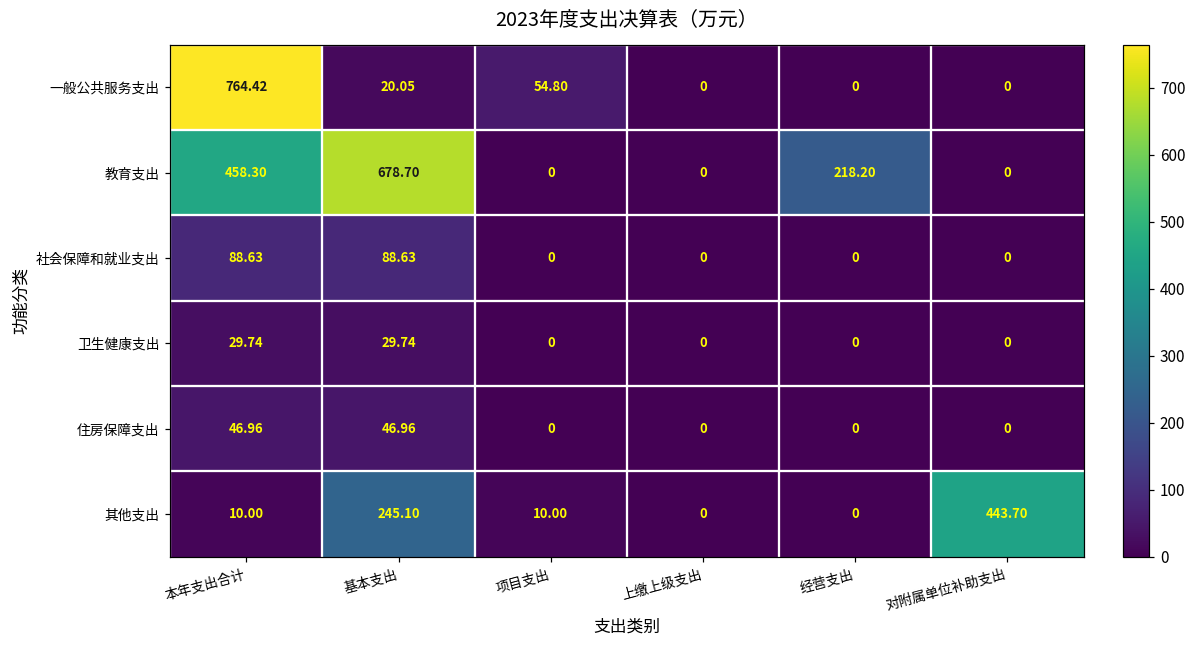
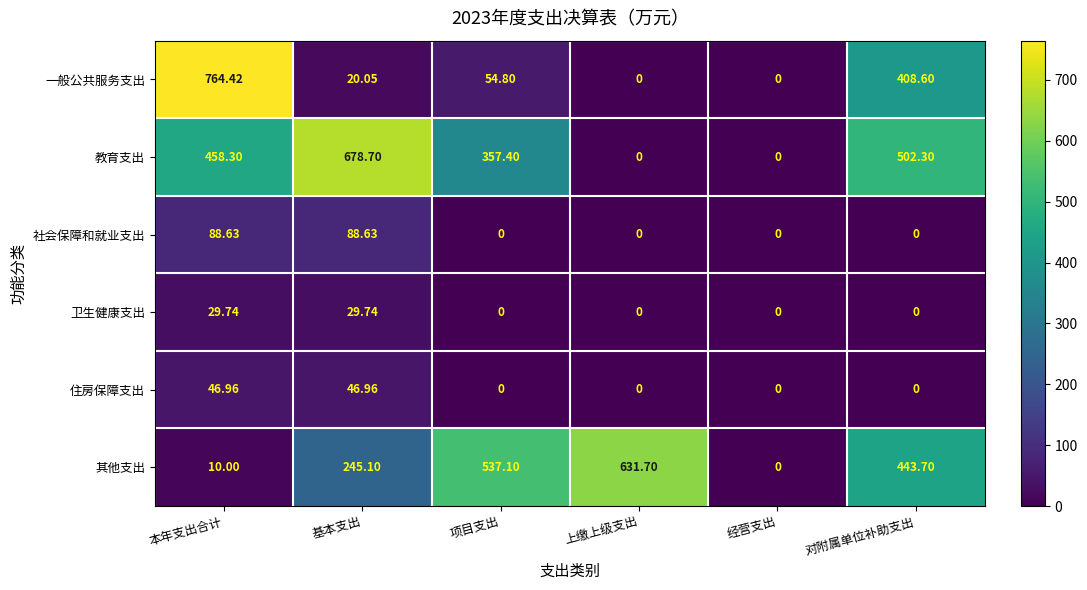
一般公共服务支出, 对附属单位补助支出: 0 -> 408.60
教育支出, 项目支出: 0 -> 357.40
教育支出, 经营支出: 218.20 -> 0
教育支出, 对附属单位补助支出: 0 -> 502.30
其他支出, 项目支出: 10.00 -> 537.10
其他支出, 上缴上级支出: 0 -> 631.70
